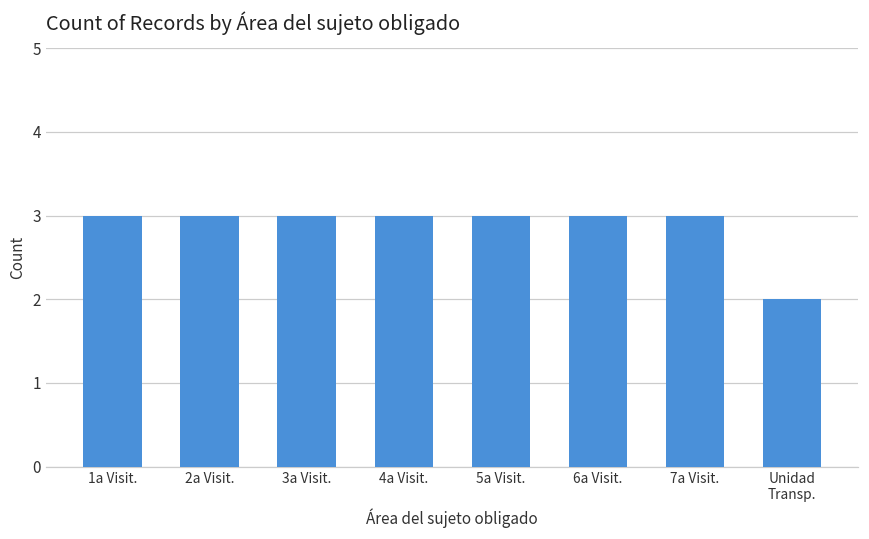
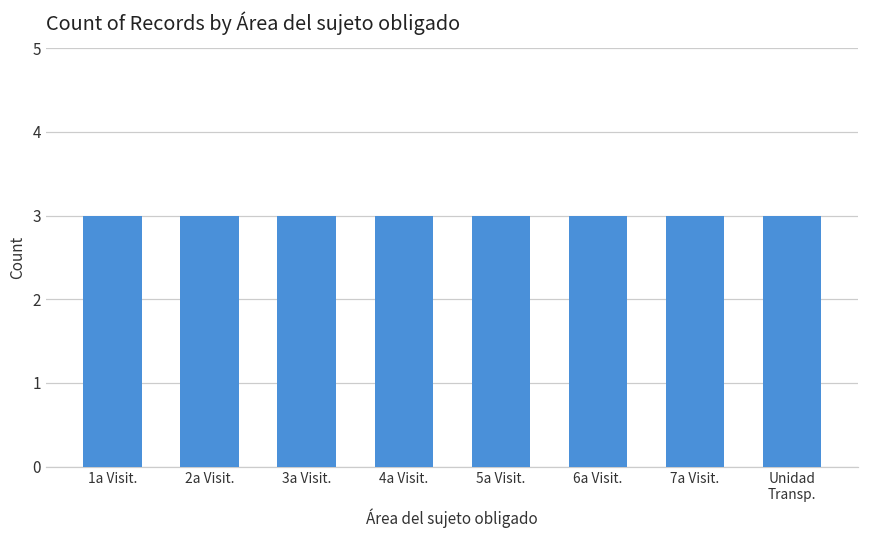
Unidad Transp.: 2 -> 3
